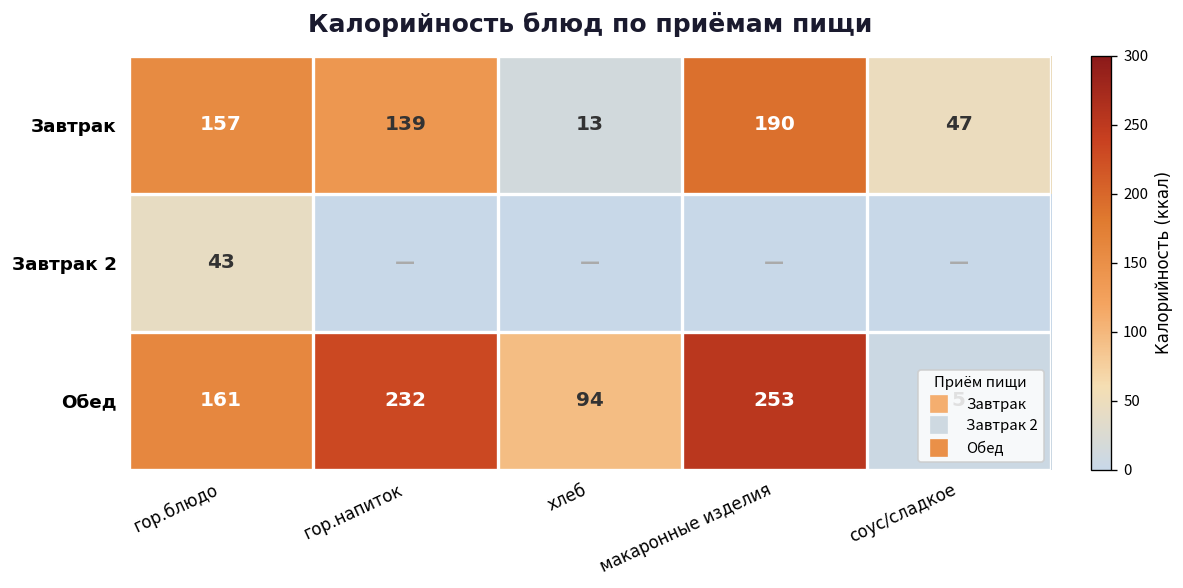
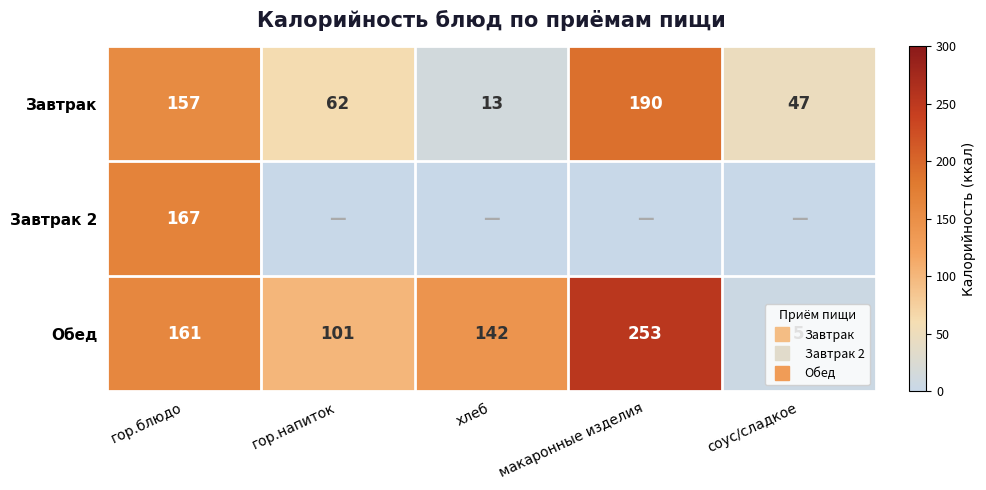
Завтрак, гор.напиток: 139 -> 62
Завтрак 2, гор.блюдо: 43 -> 167
Обед, гор.напиток: 232 -> 101
Обед, хлеб: 94 -> 142
